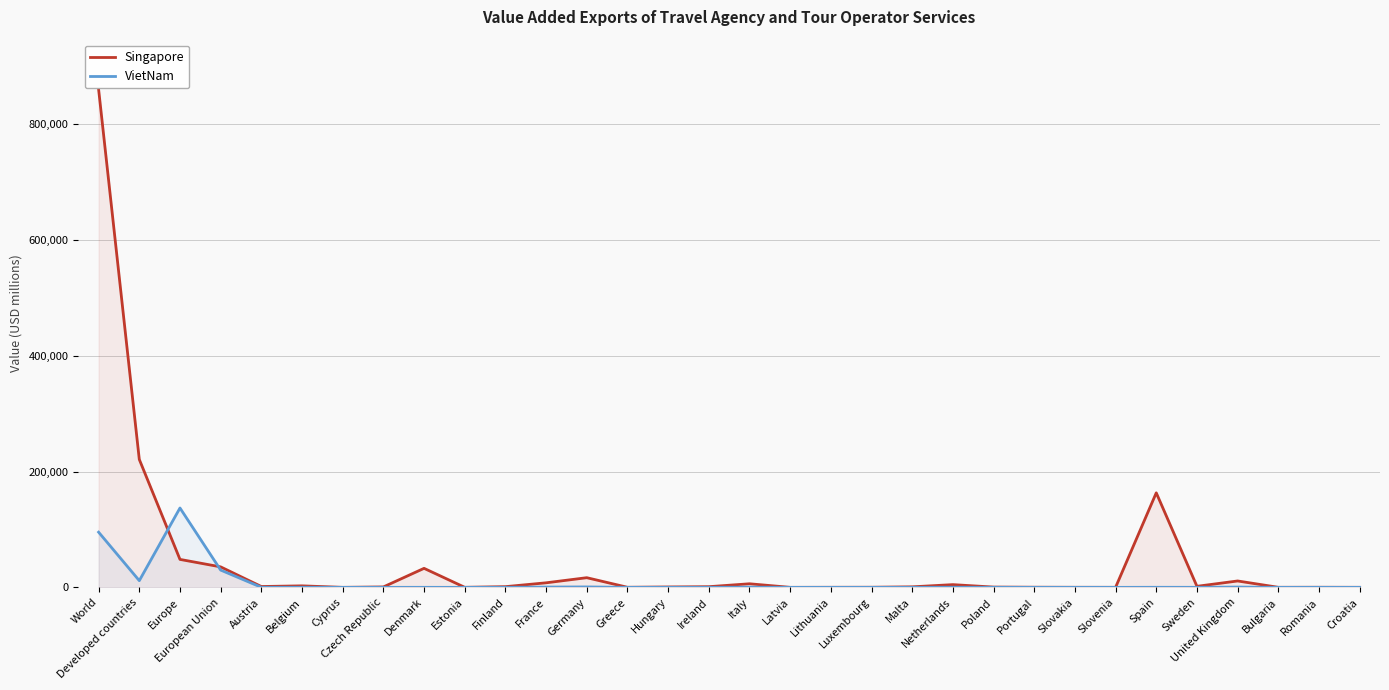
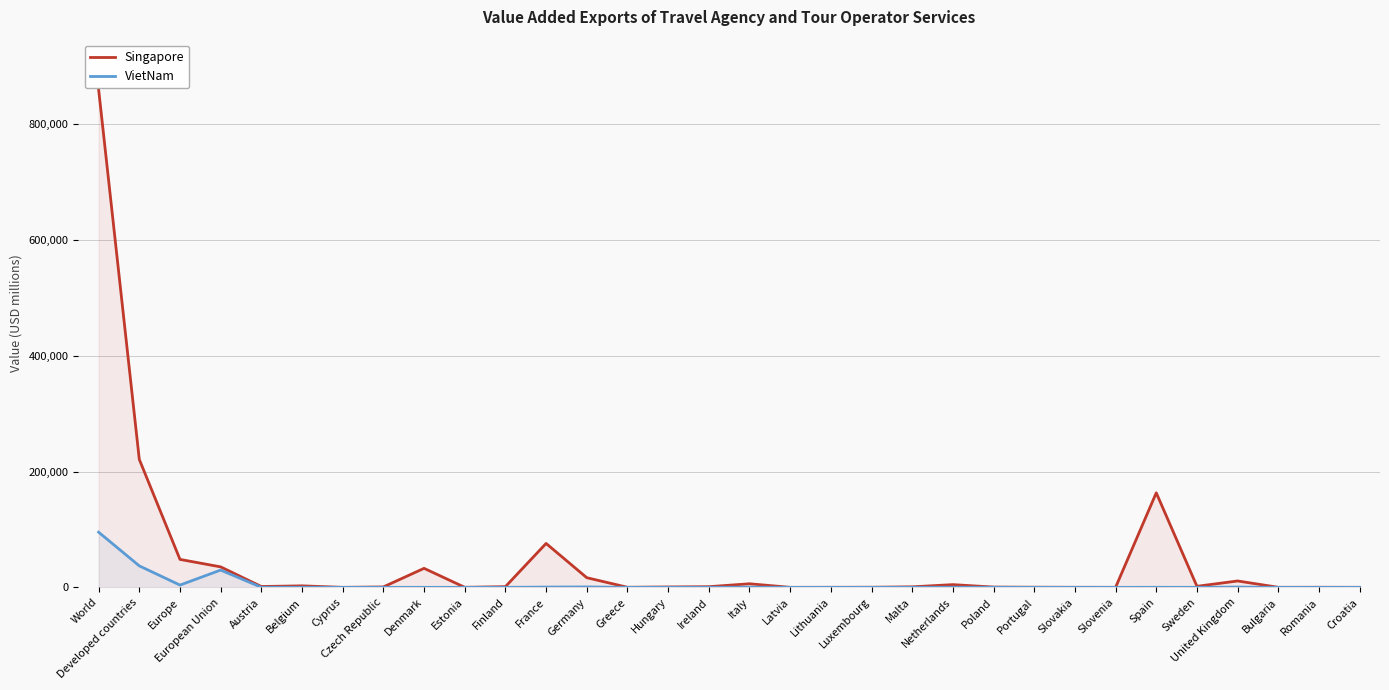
VietNam, Developed countries: 10,000 -> 40,000
VietNam, Europe: 140,000 -> 0
Singapore, France: 10,000 -> 80,000
